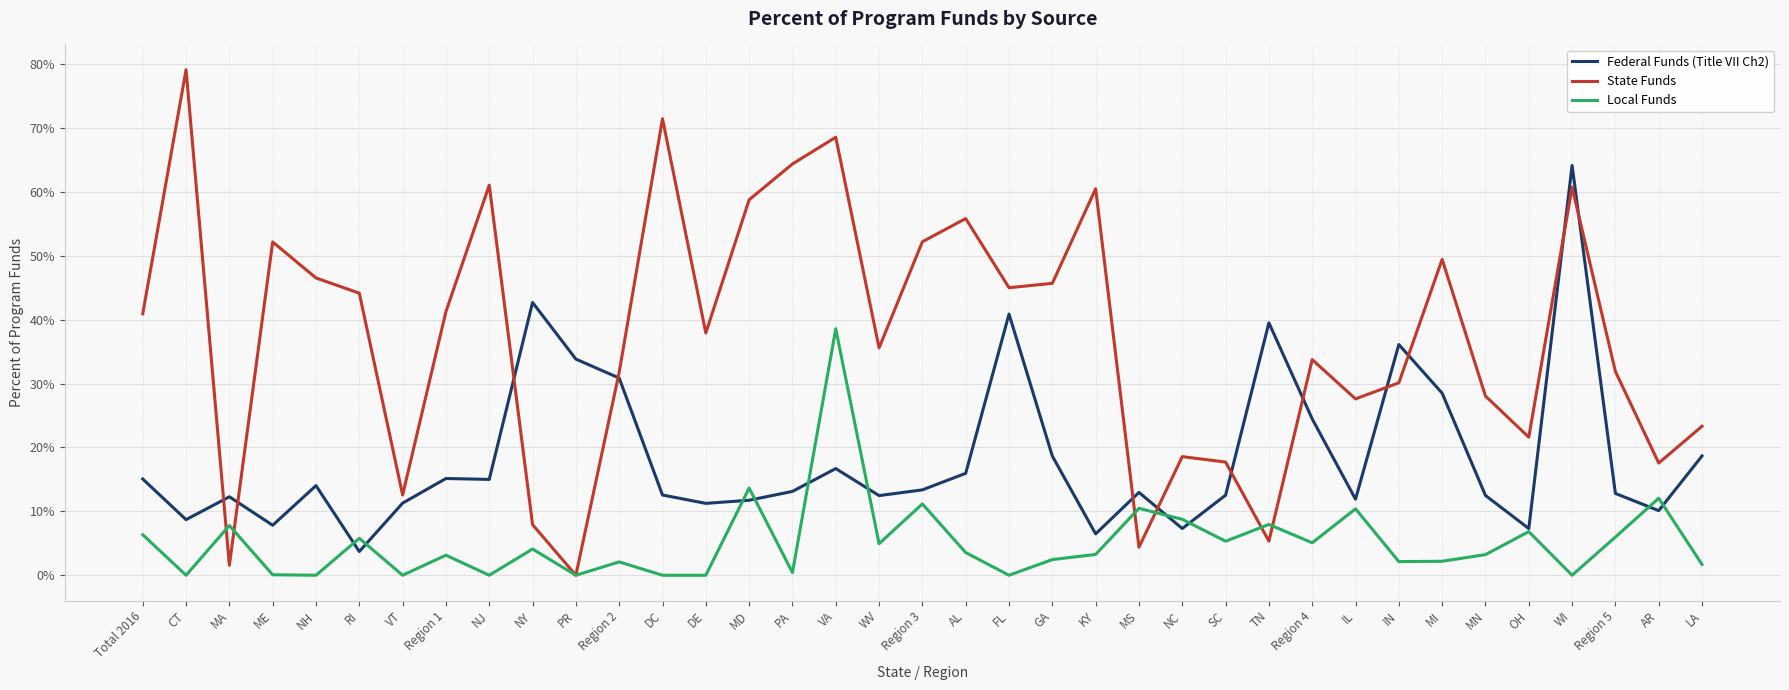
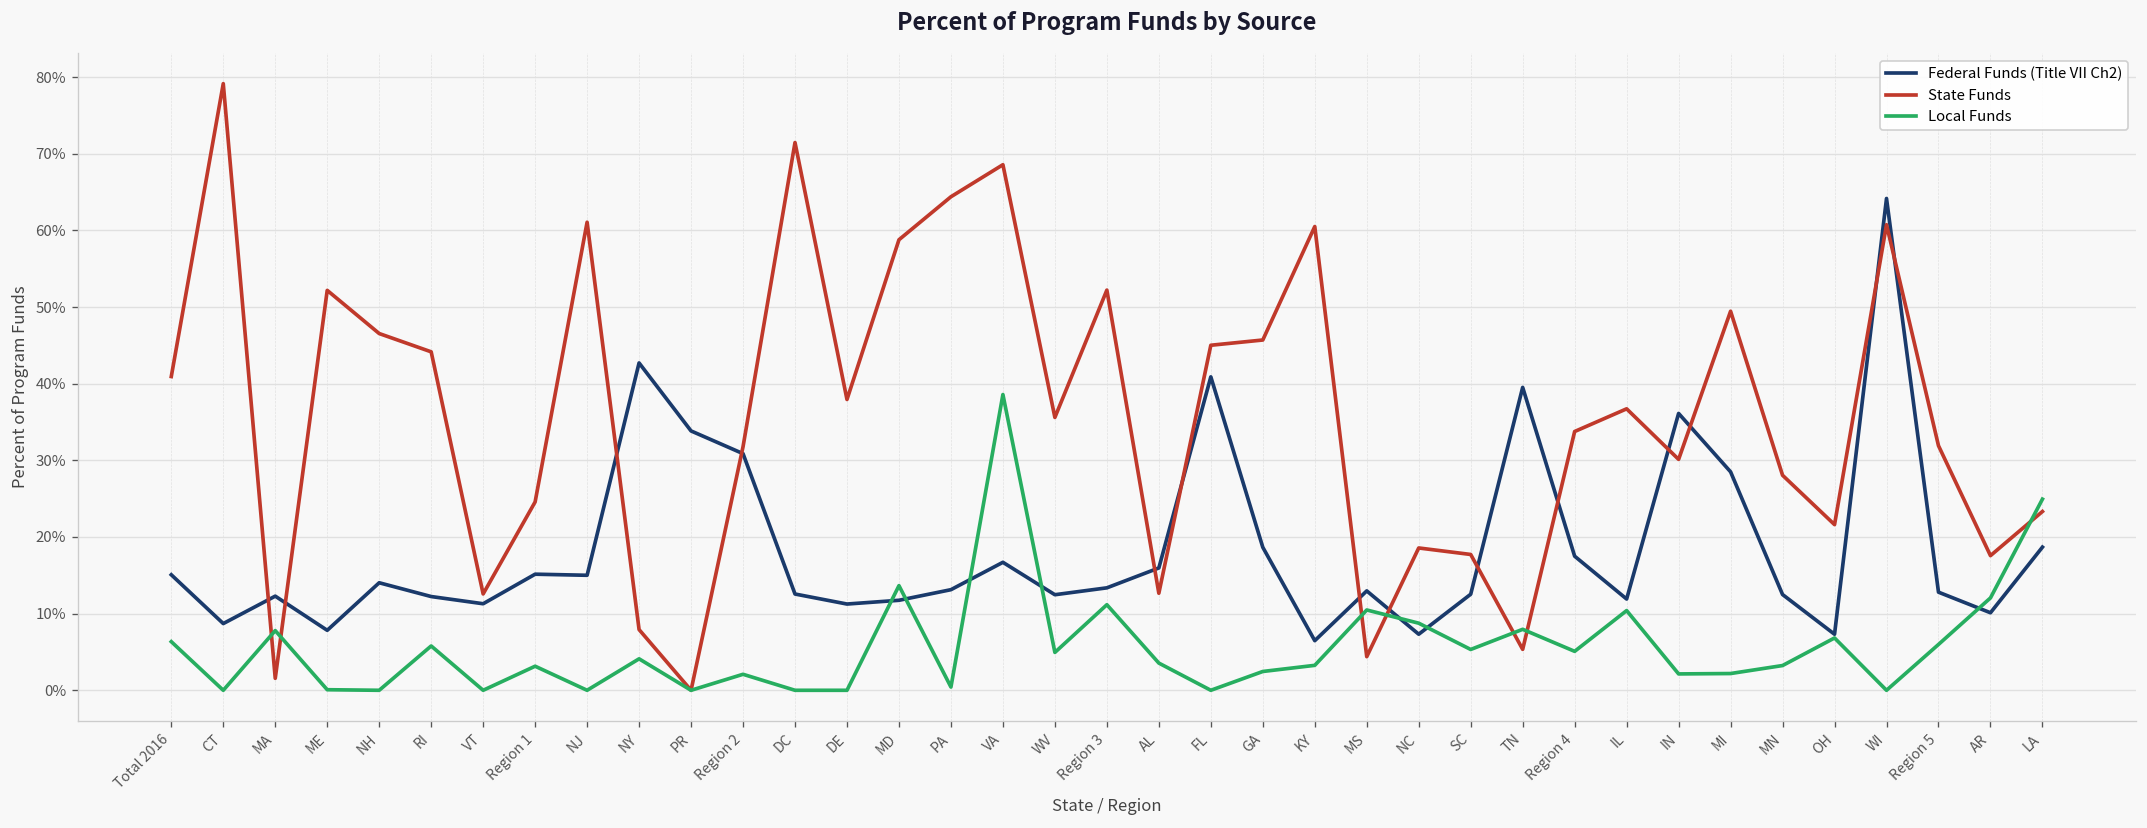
Federal Funds (Title VII Ch2), RI: 4% -> 12%
State Funds, Region 1: 41% -> 25%
State Funds, AL: 56% -> 13%
Federal Funds (Title VII Ch2), Region 4: 24% -> 17%
State Funds, IL: 28% -> 37%
Local Funds, LA: 2% -> 25%
